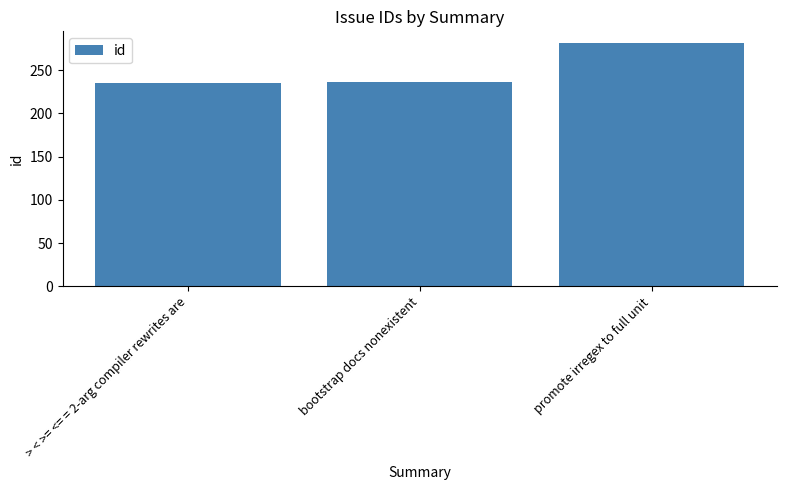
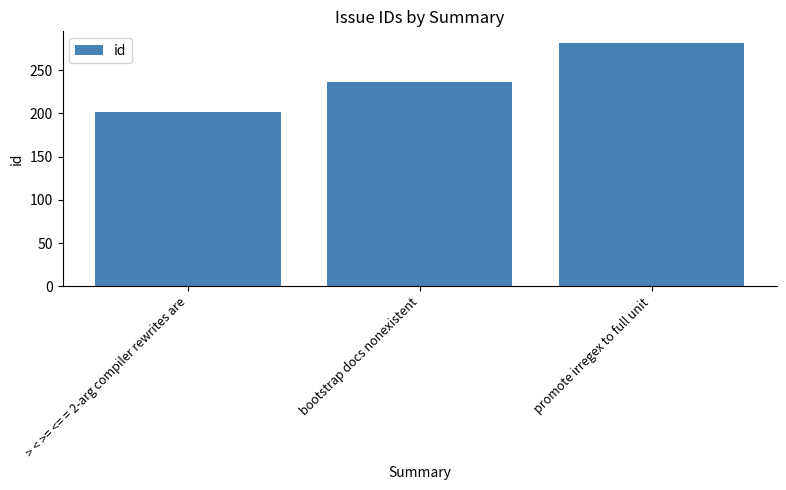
> < >= <= = 2-arg compiler rewrites are: 240 -> 200
